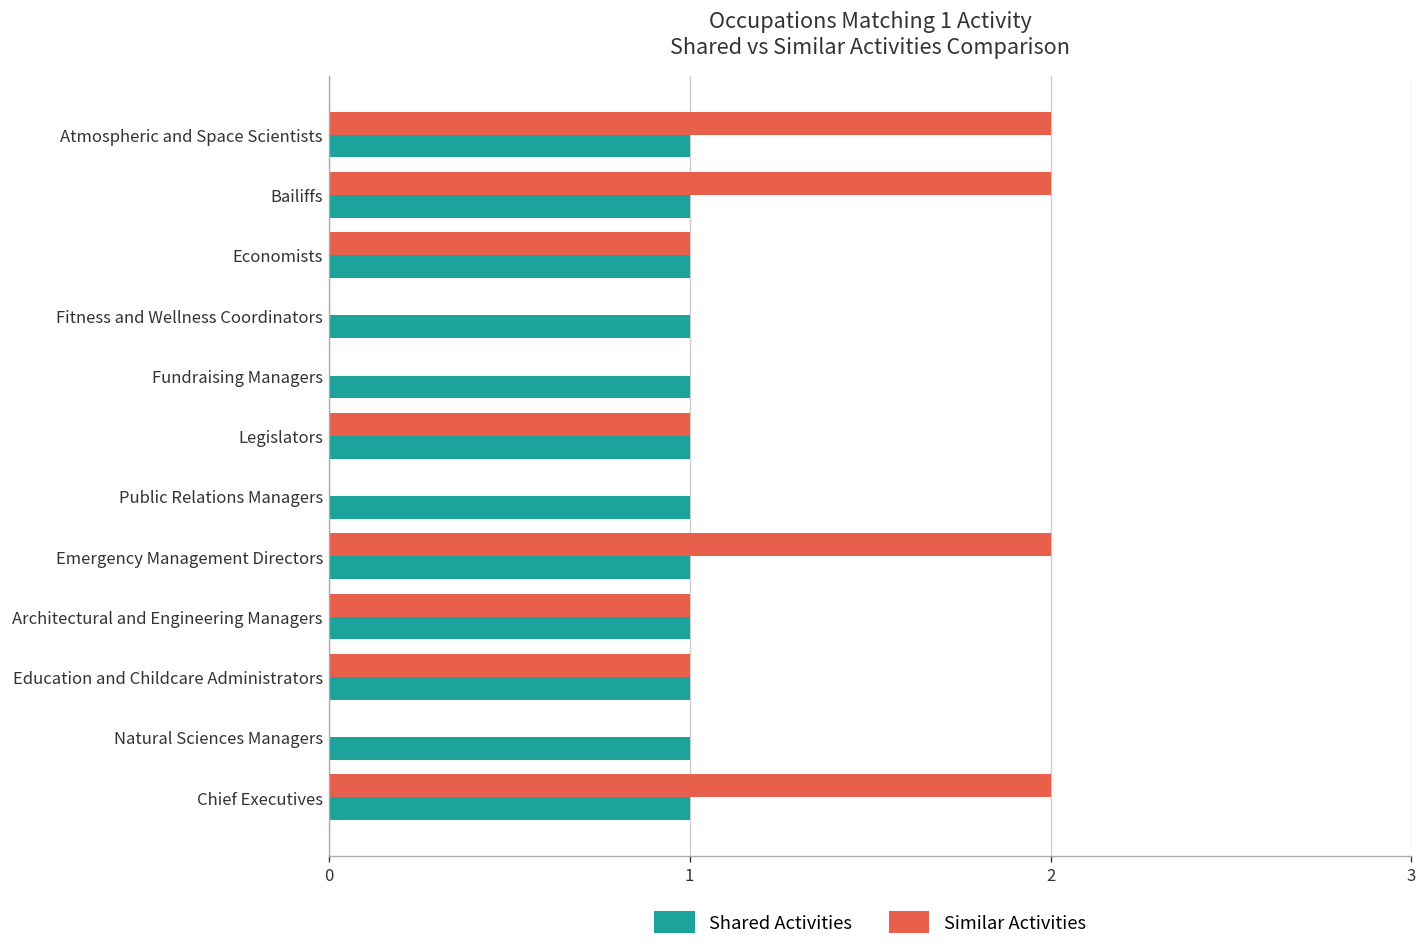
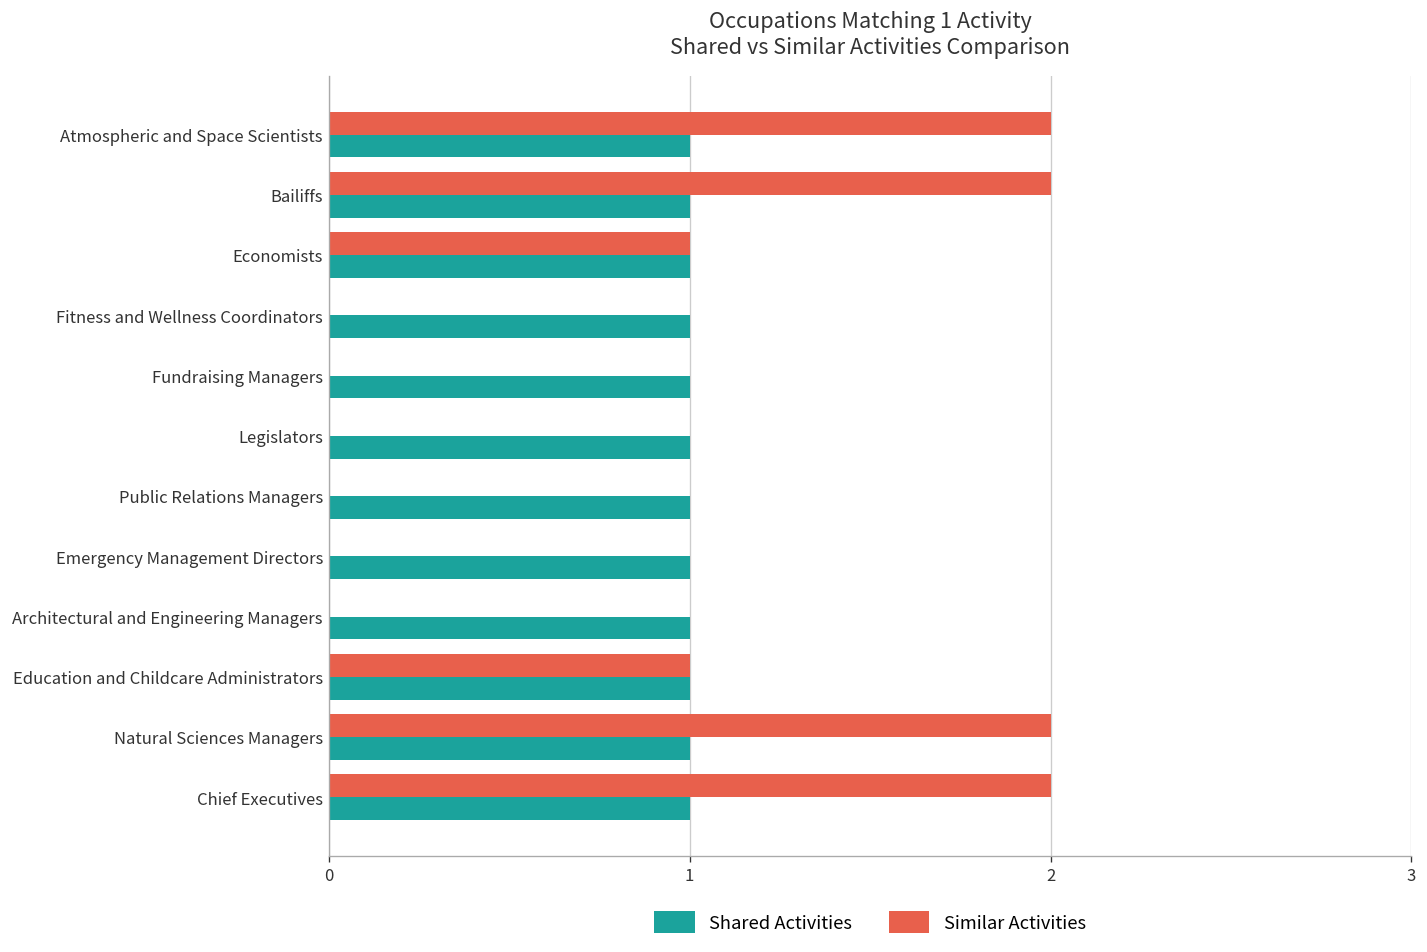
Similar Activities, Legislators: 1 -> 0
Similar Activities, Emergency Management Directors: 2 -> 0
Similar Activities, Architectural and Engineering Managers: 1 -> 0
Similar Activities, Natural Sciences Managers: 0 -> 2
